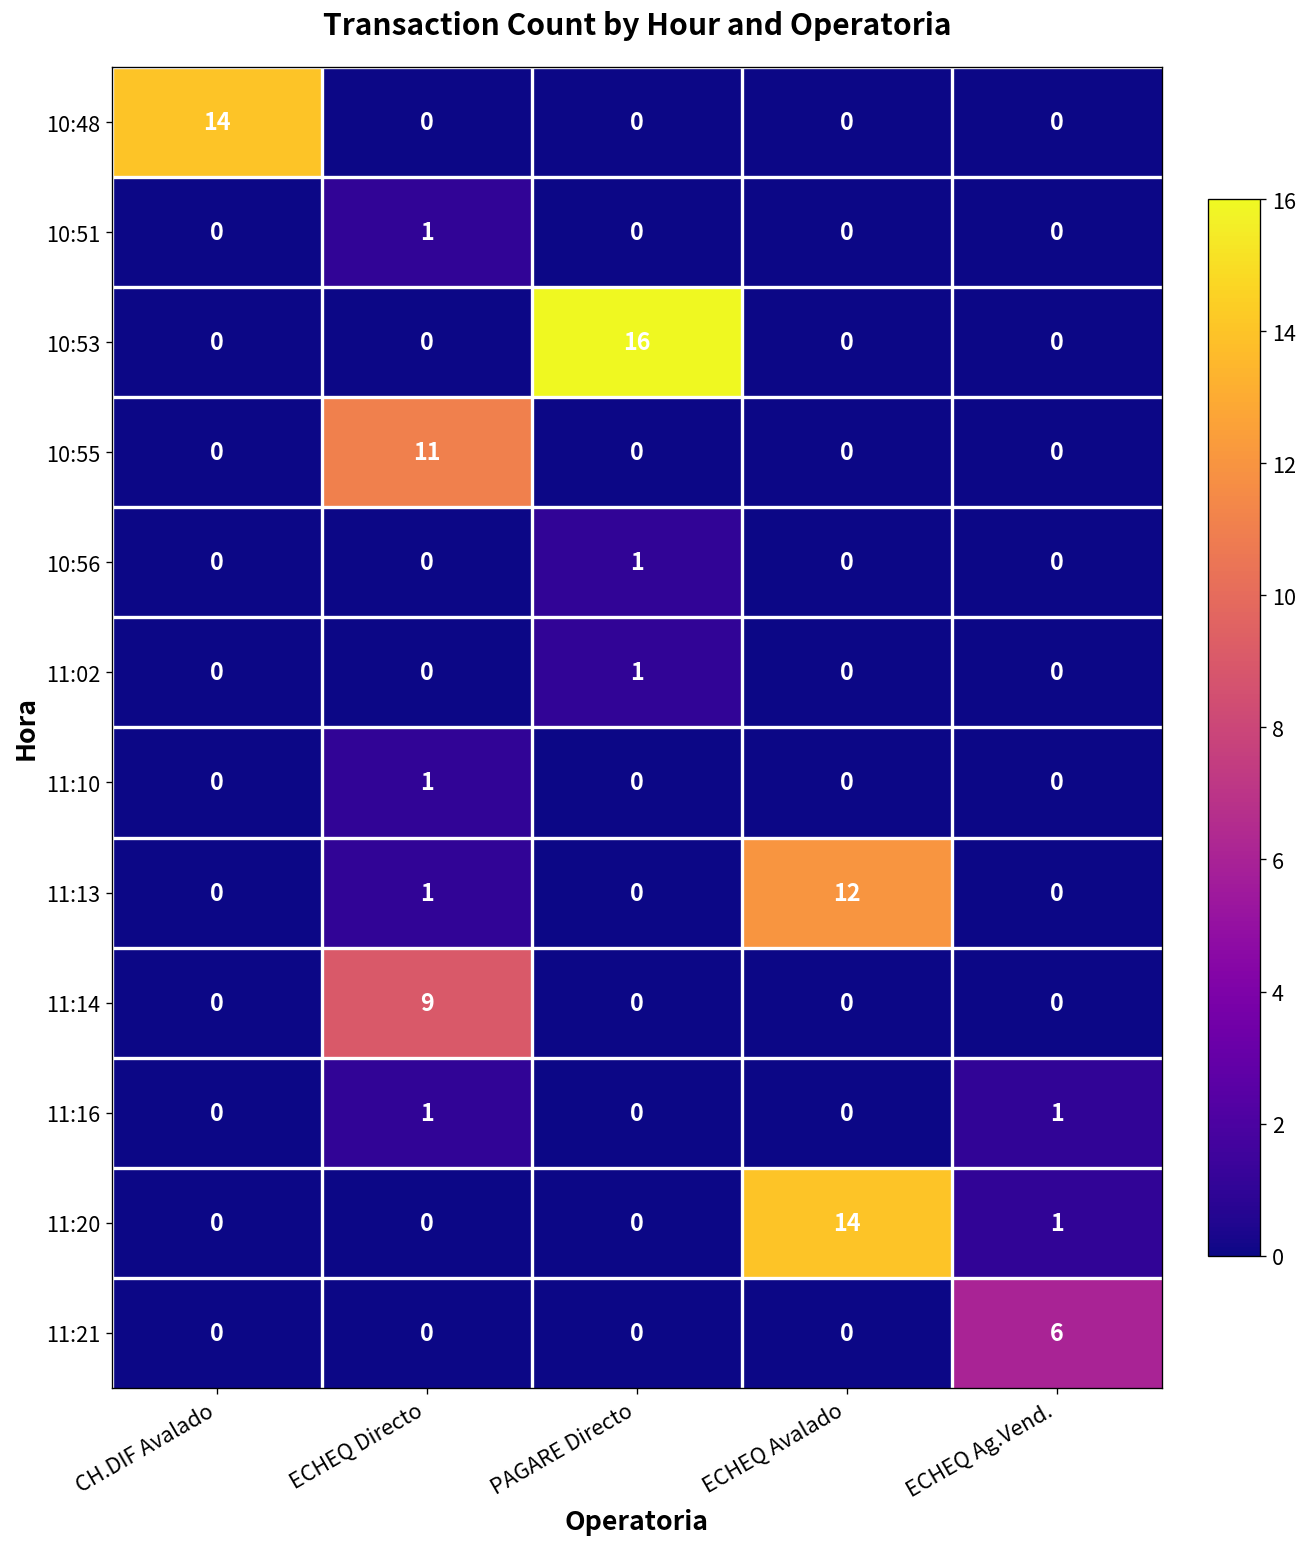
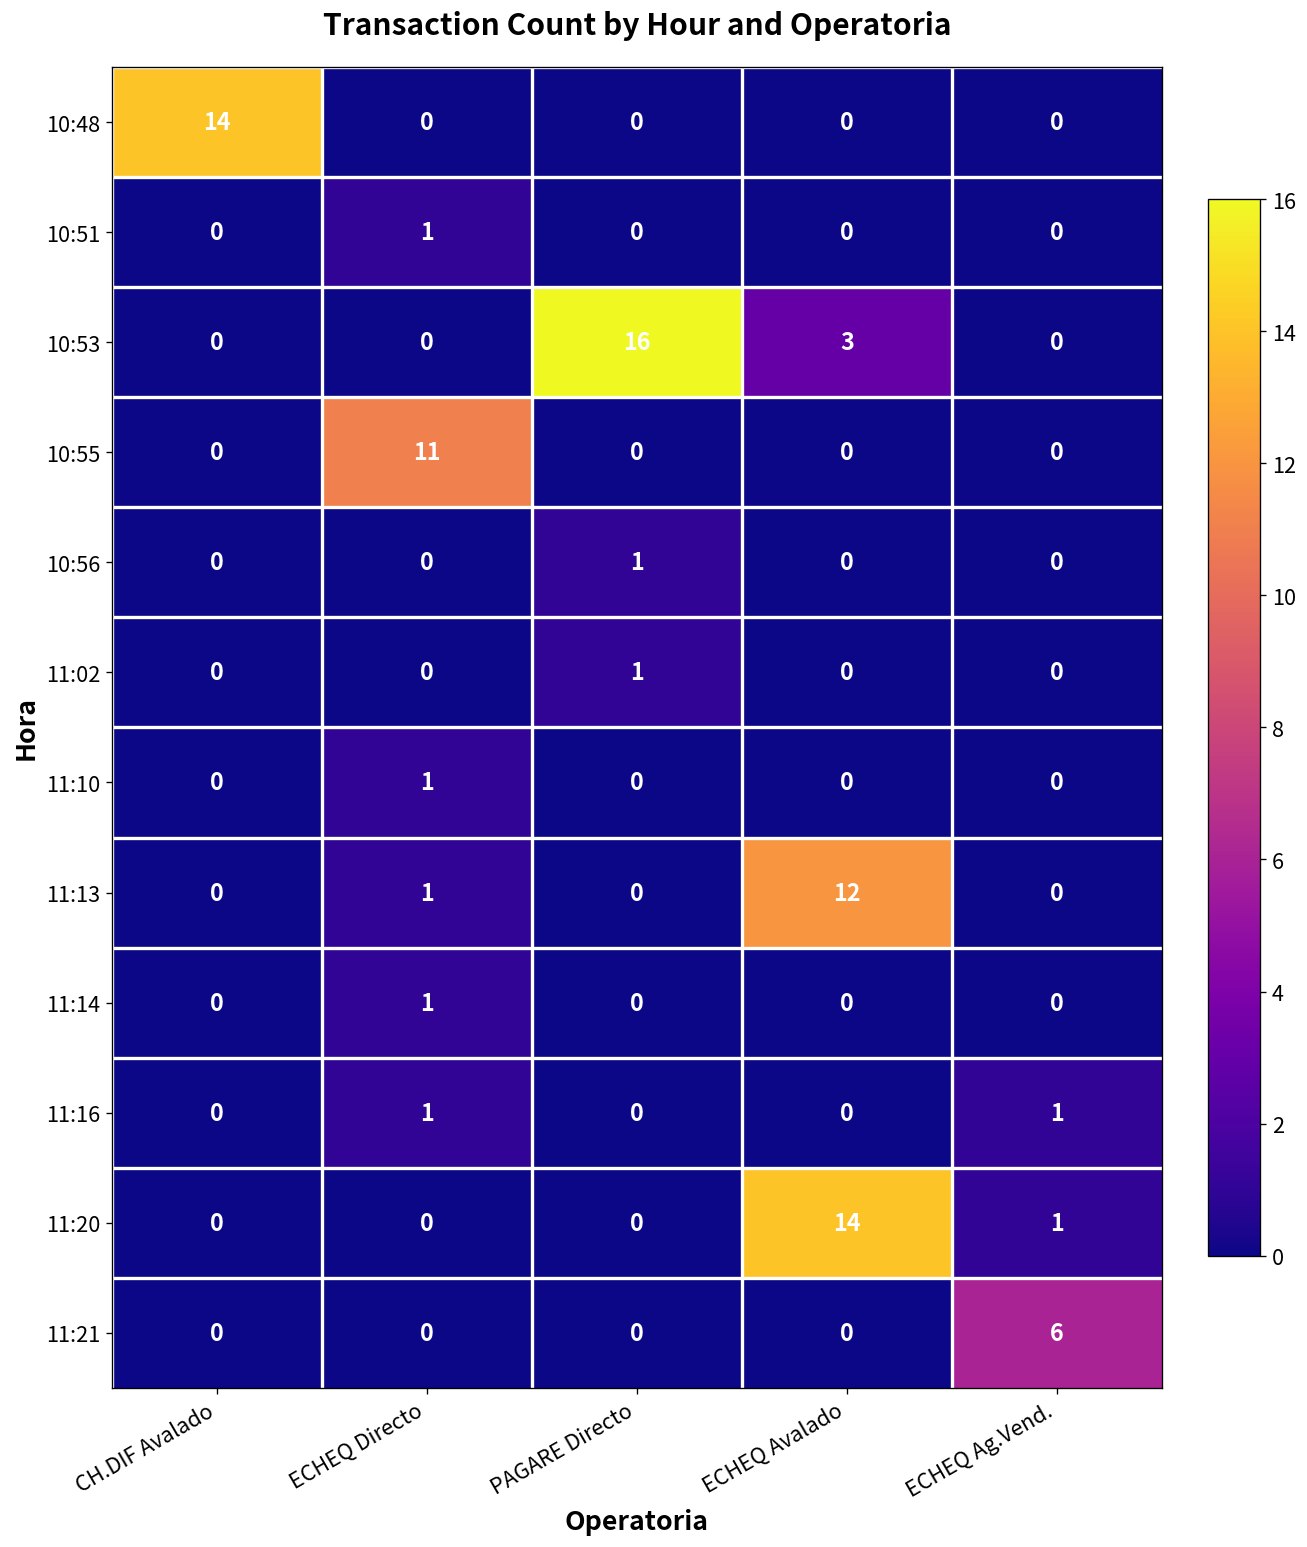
10:53, ECHEQ Avalado: 0 -> 3
11:14, ECHEQ Directo: 9 -> 1
